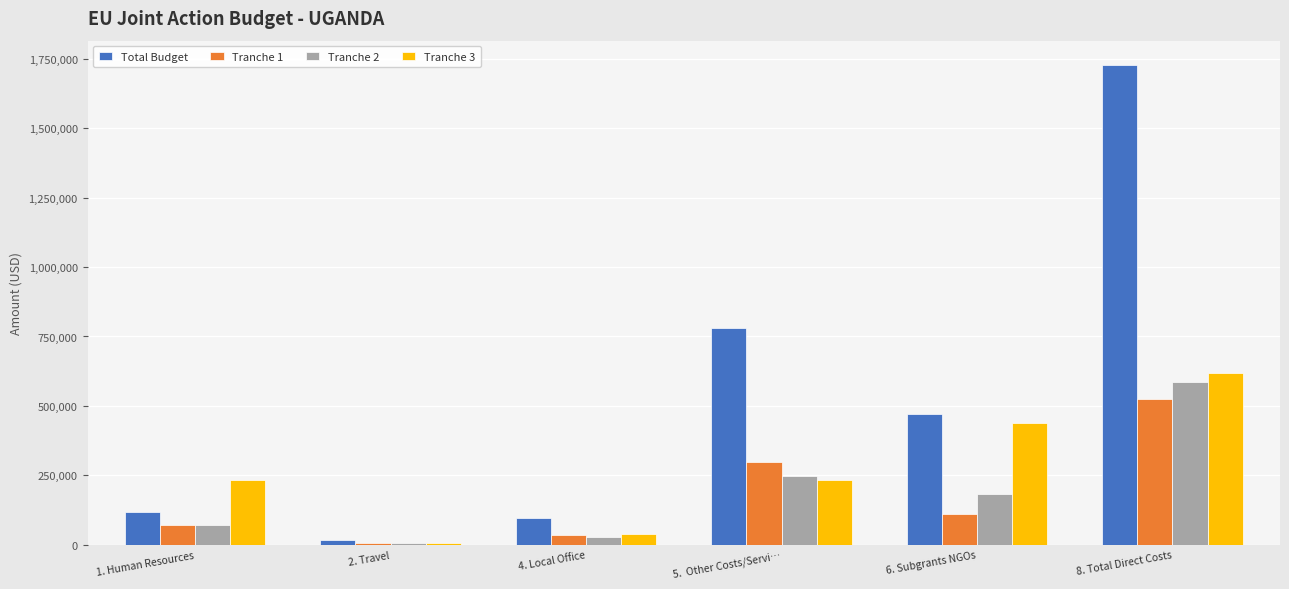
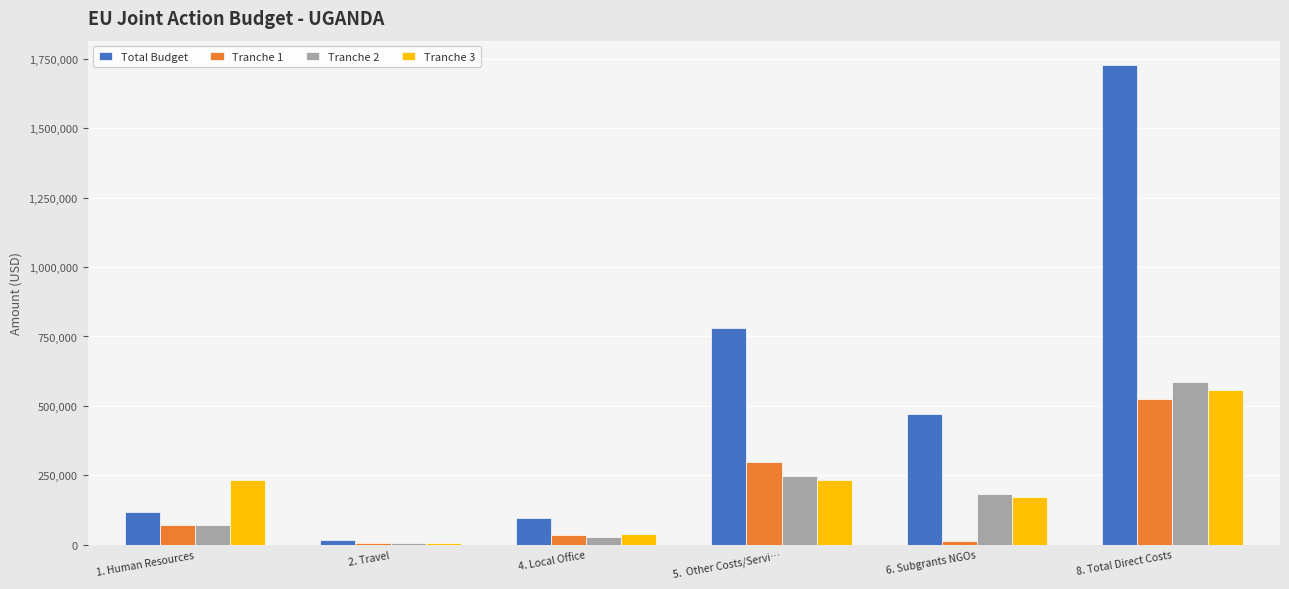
Tranche 1, 6. Subgrants NGOs: 110,000 -> 20,000
Tranche 3, 6. Subgrants NGOs: 440,000 -> 170,000
Tranche 3, 8. Total Direct Costs: 620,000 -> 560,000
